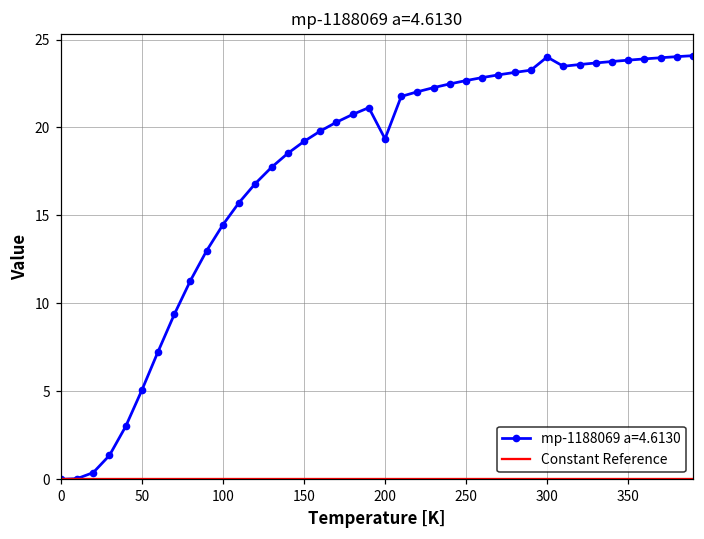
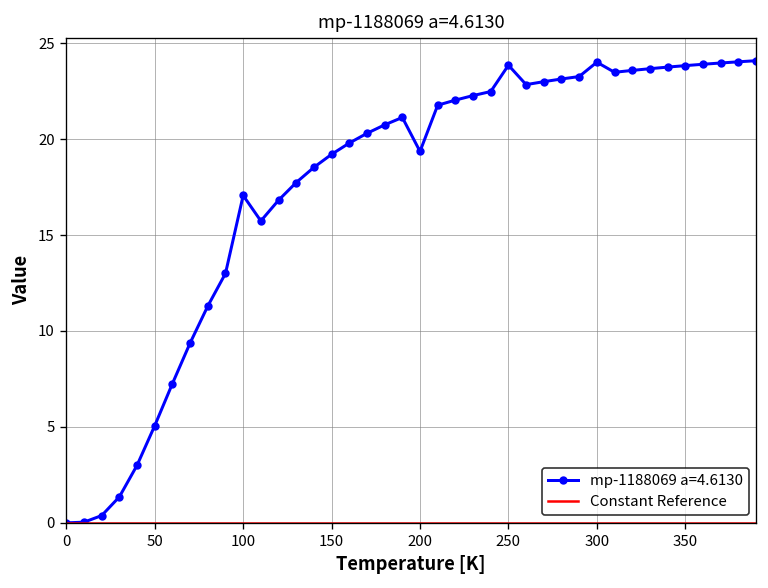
mp-1188069 a=4.6130, 100: 14.5 -> 17.1
mp-1188069 a=4.6130, 250: 22.7 -> 23.8
